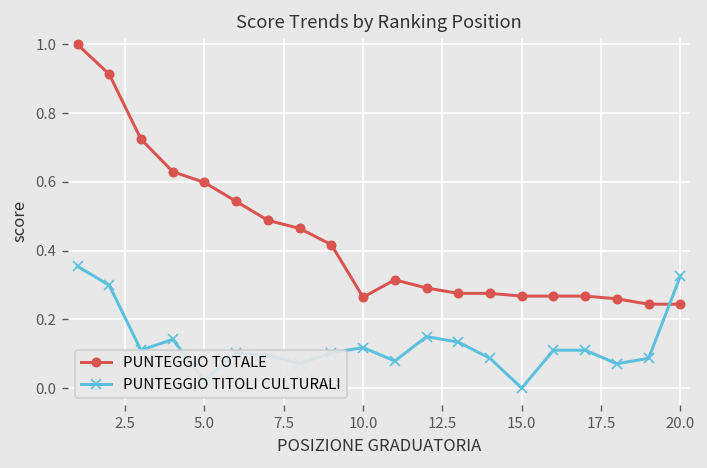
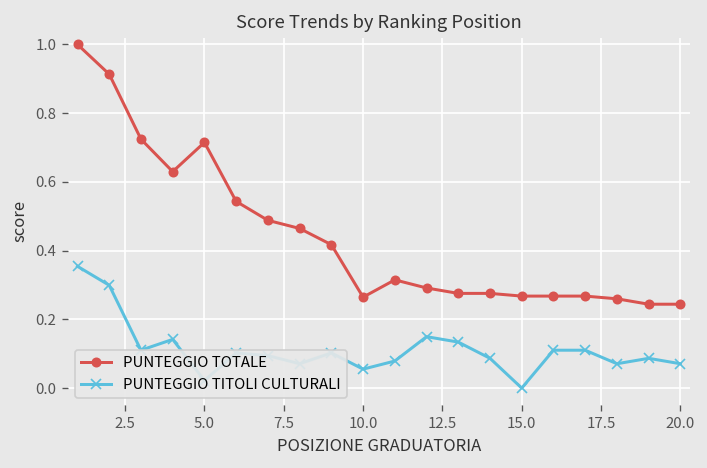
PUNTEGGIO TOTALE, 5.0: 0.60 -> 0.71
PUNTEGGIO TITOLI CULTURALI, 10.0: 0.12 -> 0.06
PUNTEGGIO TITOLI CULTURALI, 20.0: 0.33 -> 0.07
